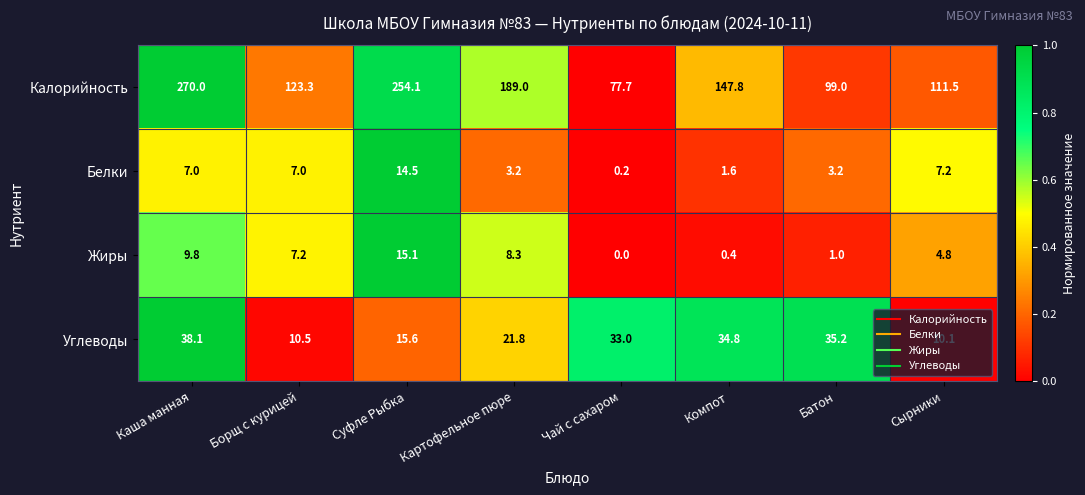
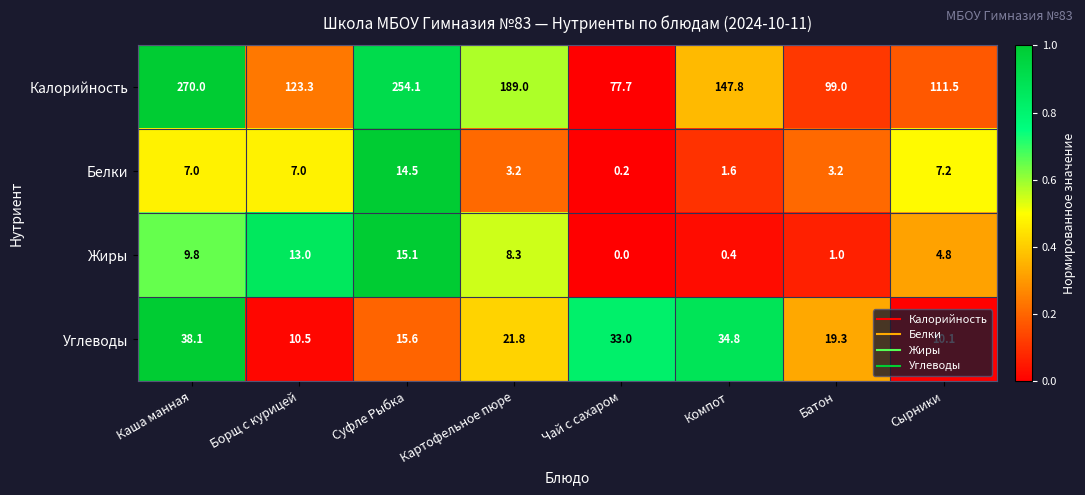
Жиры, Борщ с курицей: 7.2 -> 13.0
Углеводы, Батон: 35.2 -> 19.3
